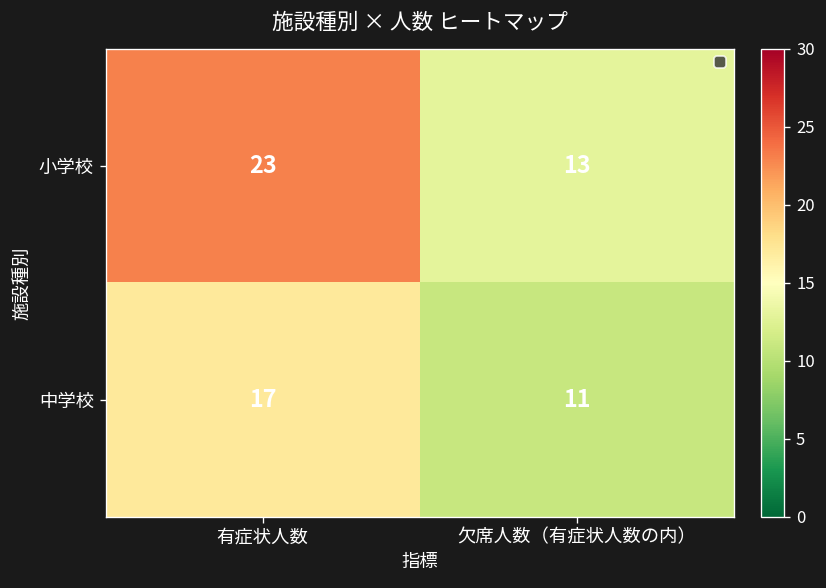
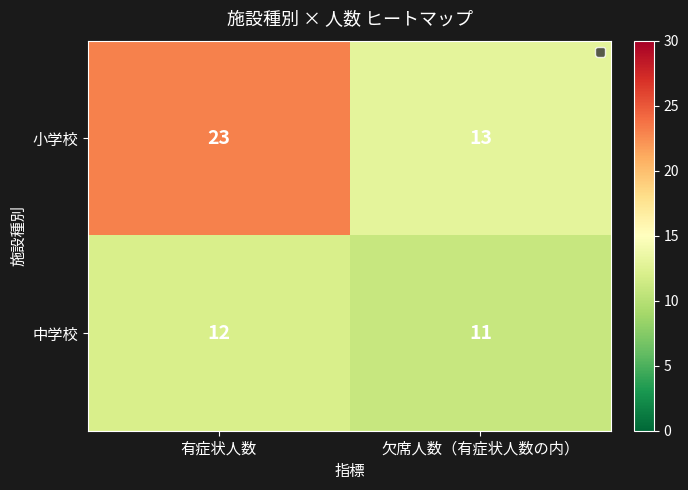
中学校, 有症状人数: 17 -> 12
